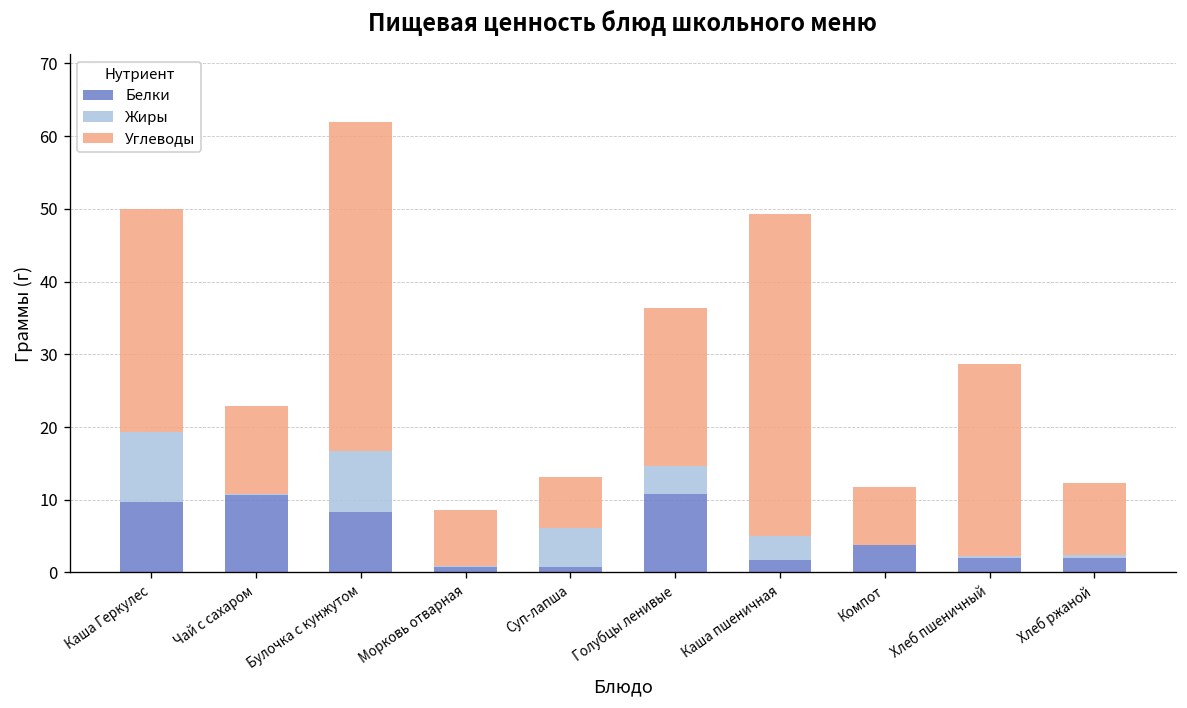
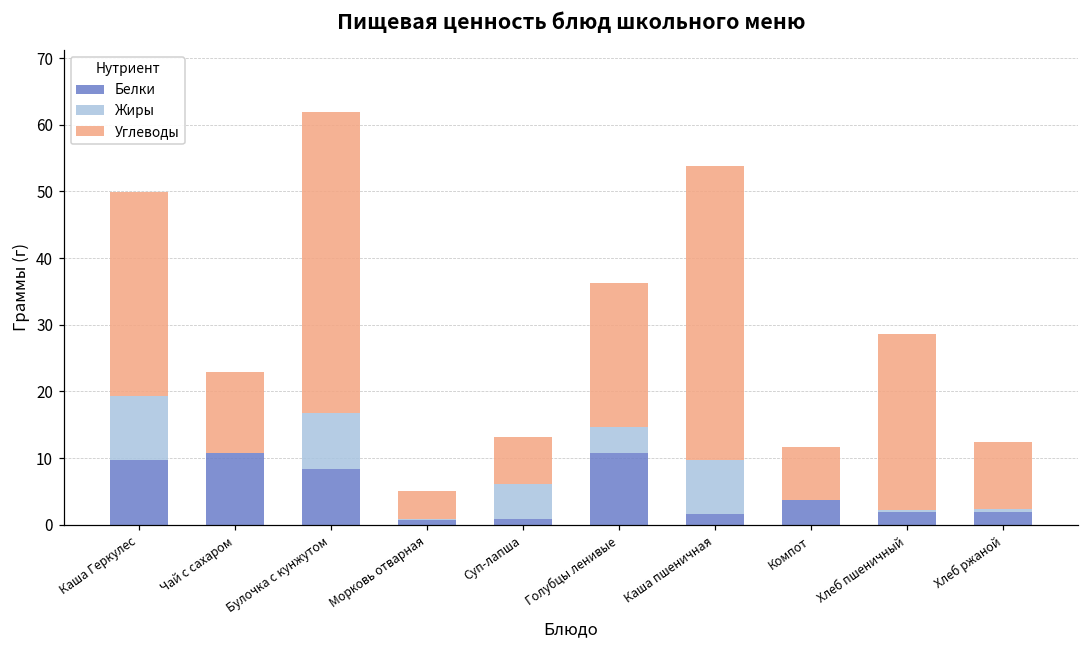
Углеводы, Морковь отварная: 8 -> 4
Жиры, Каша пшеничная: 3 -> 8
